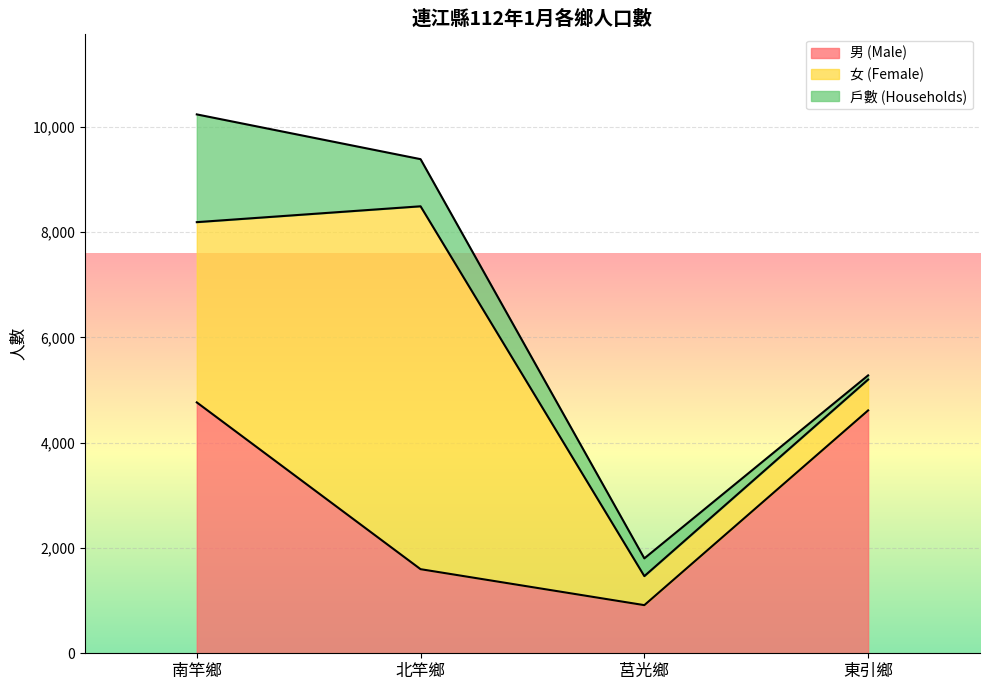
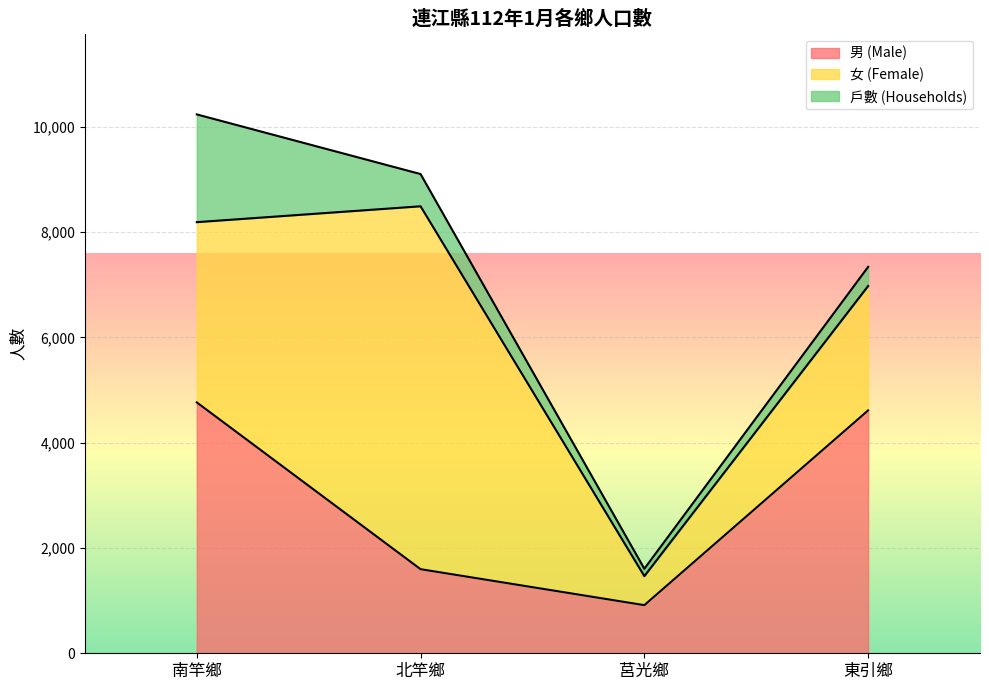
戶數 (Households), 北竿鄉: 900 -> 600
戶數 (Households), 莒光鄉: 300 -> 100
女 (Female), 東引鄉: 600 -> 2,400
戶數 (Households), 東引鄉: 100 -> 400
